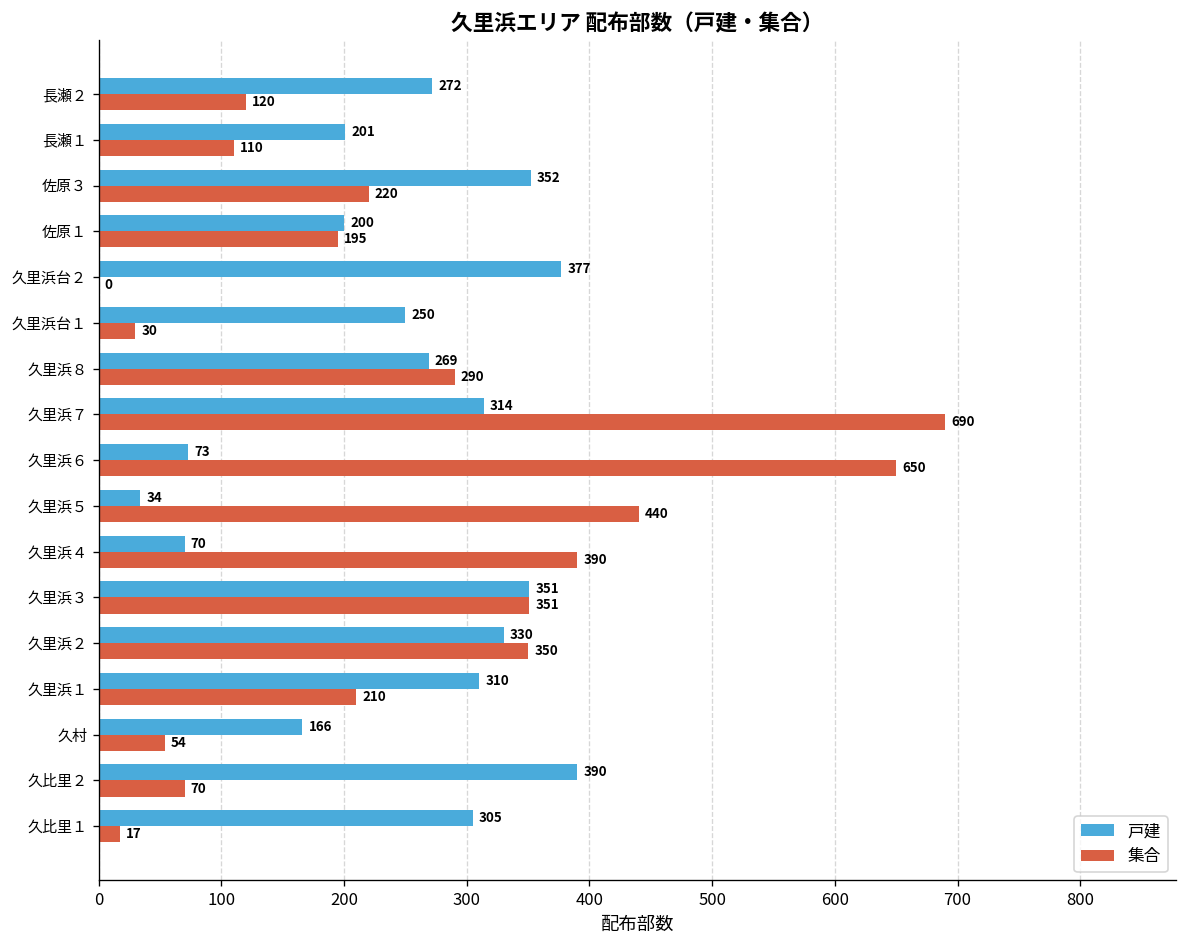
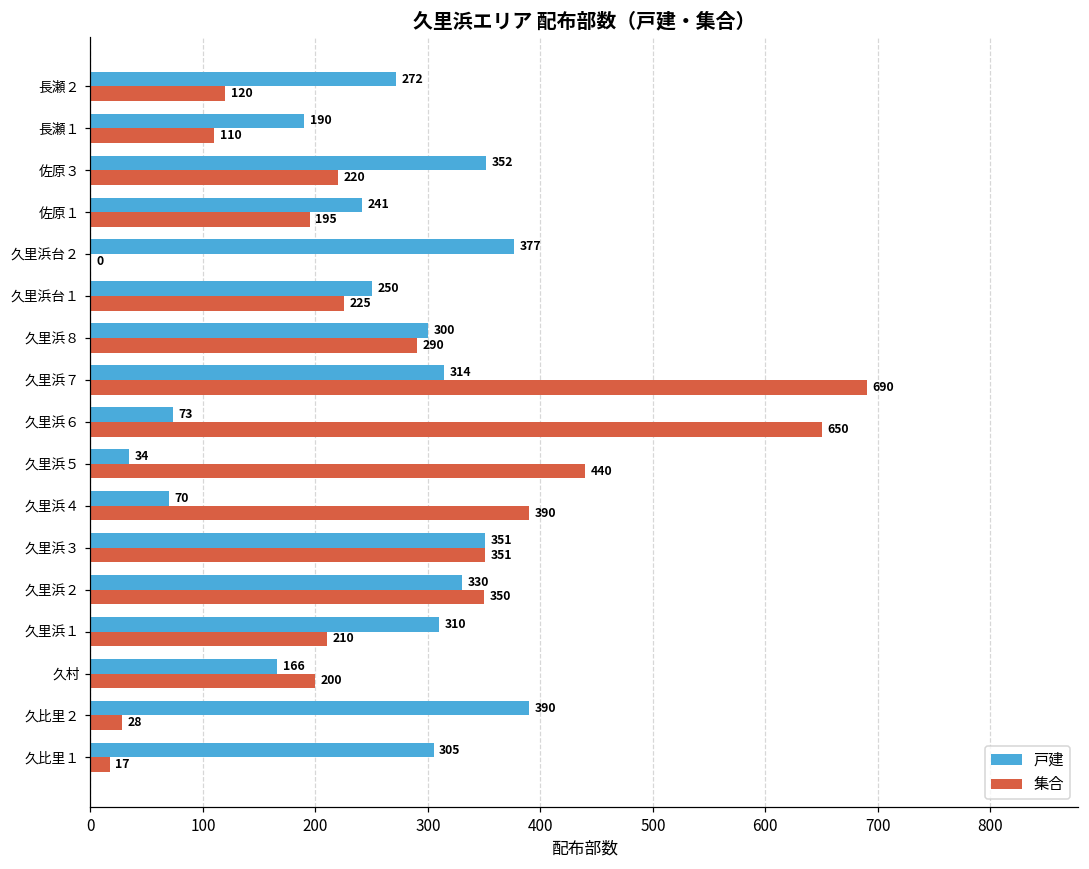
戸建, 長瀬１: 201 -> 190
戸建, 佐原１: 200 -> 241
集合, 久里浜台１: 30 -> 225
戸建, 久里浜８: 269 -> 300
集合, 久村: 54 -> 200
集合, 久比里２: 70 -> 28
